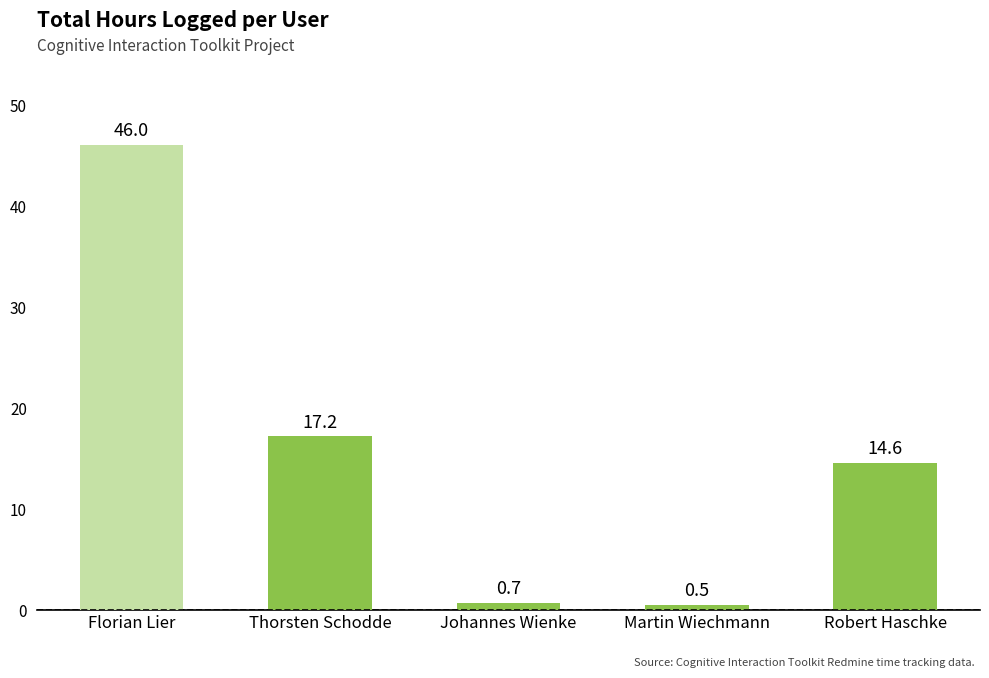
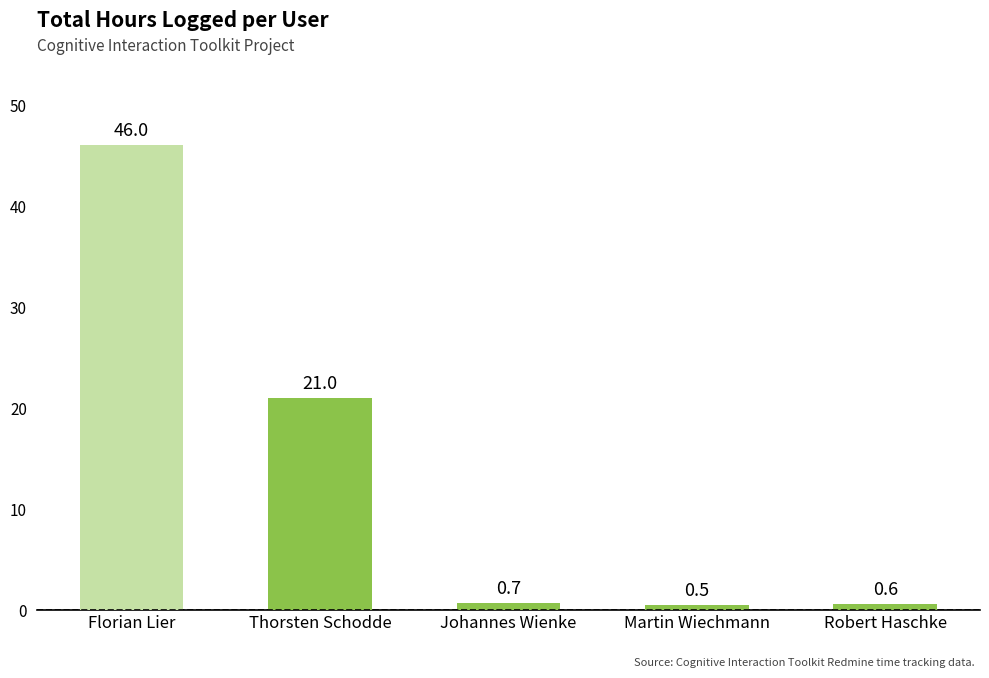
Thorsten Schodde: 17.2 -> 21.0
Robert Haschke: 14.6 -> 0.6
